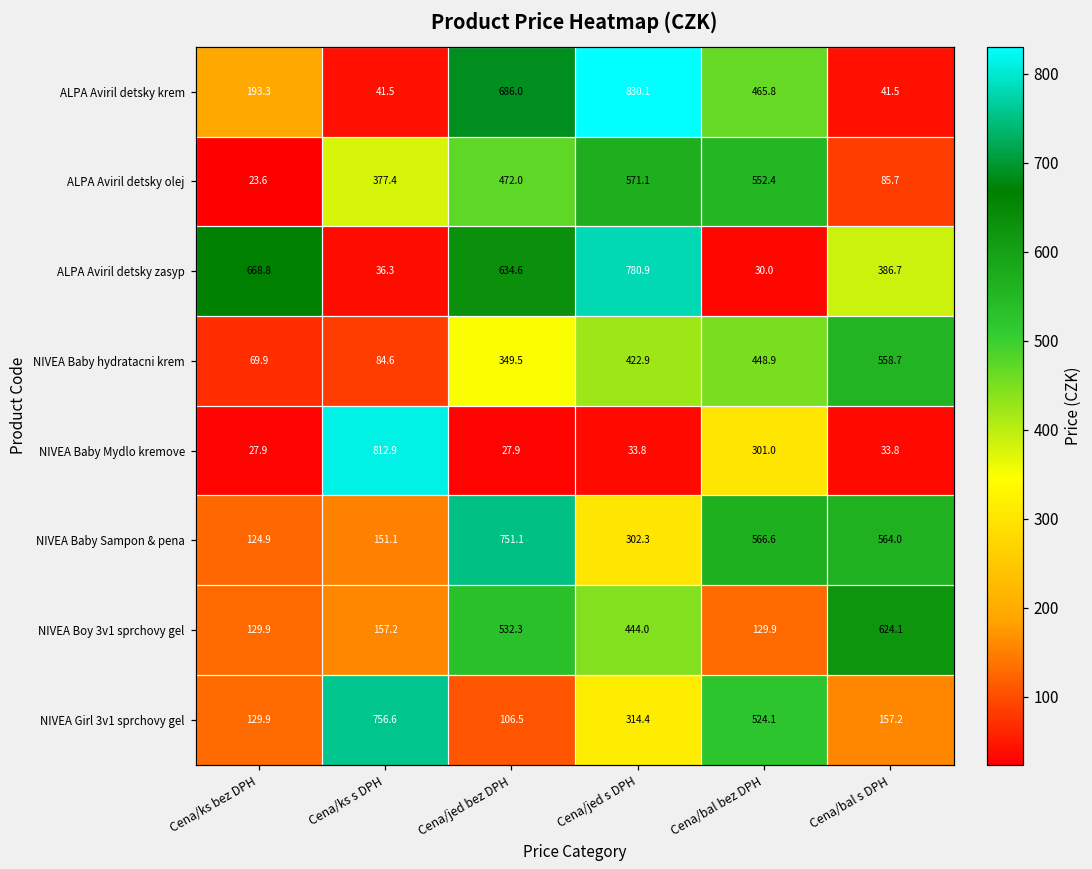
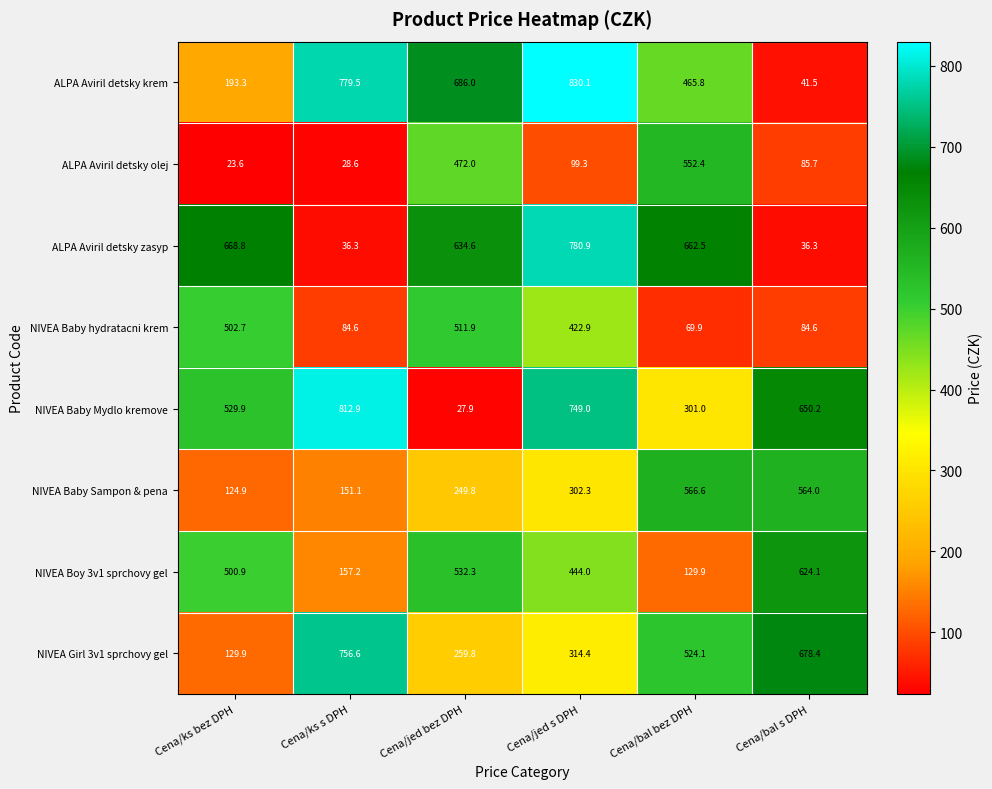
ALPA Aviril detsky krem, Cena/ks s DPH: 41.5 -> 779.5
ALPA Aviril detsky olej, Cena/ks s DPH: 377.4 -> 28.6
ALPA Aviril detsky olej, Cena/jed s DPH: 571.1 -> 99.3
ALPA Aviril detsky zasyp, Cena/bal bez DPH: 30.0 -> 662.5
ALPA Aviril detsky zasyp, Cena/bal s DPH: 386.7 -> 36.3
NIVEA Baby hydratacni krem, Cena/ks bez DPH: 69.9 -> 502.7
NIVEA Baby hydratacni krem, Cena/jed bez DPH: 349.5 -> 511.9
NIVEA Baby hydratacni krem, Cena/bal bez DPH: 448.9 -> 69.9
NIVEA Baby hydratacni krem, Cena/bal s DPH: 558.7 -> 84.6
NIVEA Baby Mydlo kremove, Cena/ks bez DPH: 27.9 -> 529.9
NIVEA Baby Mydlo kremove, Cena/jed s DPH: 33.8 -> 749.0
NIVEA Baby Mydlo kremove, Cena/bal s DPH: 33.8 -> 650.2
NIVEA Baby Sampon & pena, Cena/jed bez DPH: 751.1 -> 249.8
NIVEA Boy 3v1 sprchovy gel, Cena/ks bez DPH: 129.9 -> 500.9
NIVEA Girl 3v1 sprchovy gel, Cena/jed bez DPH: 106.5 -> 259.8
NIVEA Girl 3v1 sprchovy gel, Cena/bal s DPH: 157.2 -> 678.4
